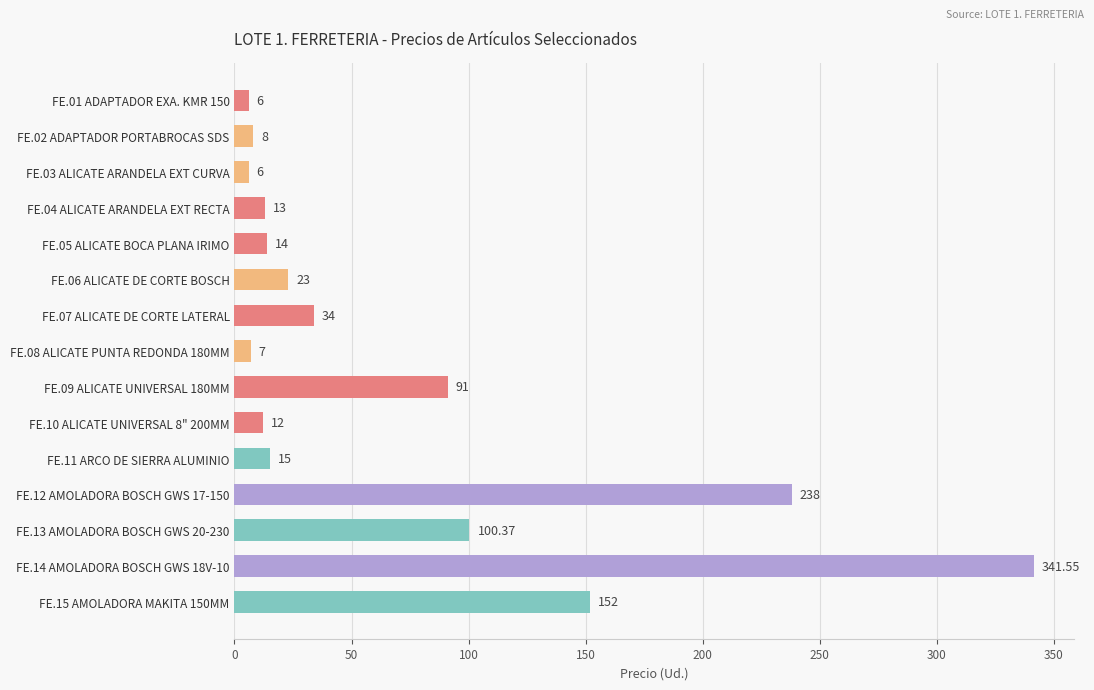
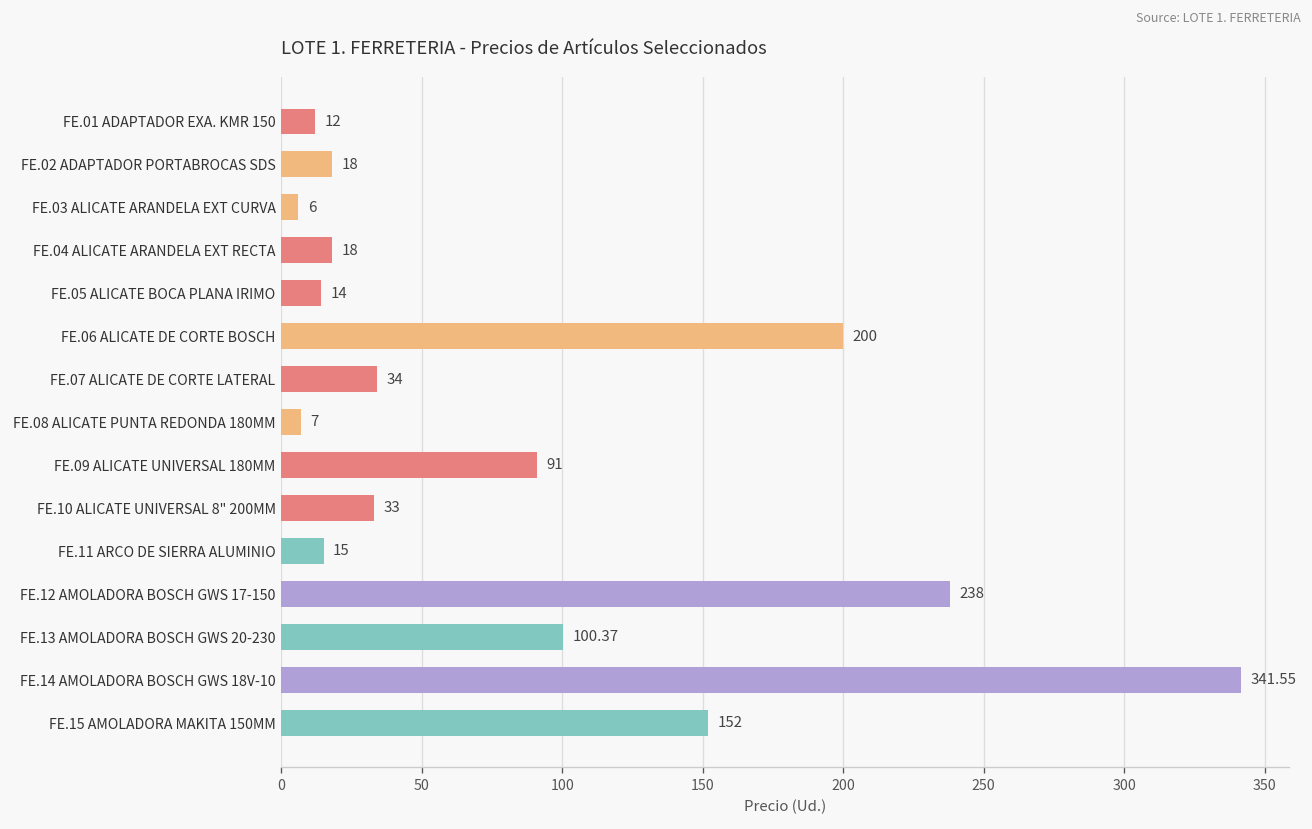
FE.01 ADAPTADOR EXA. KMR 150: 6 -> 12
FE.02 ADAPTADOR PORTABROCAS SDS: 8 -> 18
FE.04 ALICATE ARANDELA EXT RECTA: 13 -> 18
FE.06 ALICATE DE CORTE BOSCH: 23 -> 200
FE.10 ALICATE UNIVERSAL 8" 200MM: 12 -> 33
